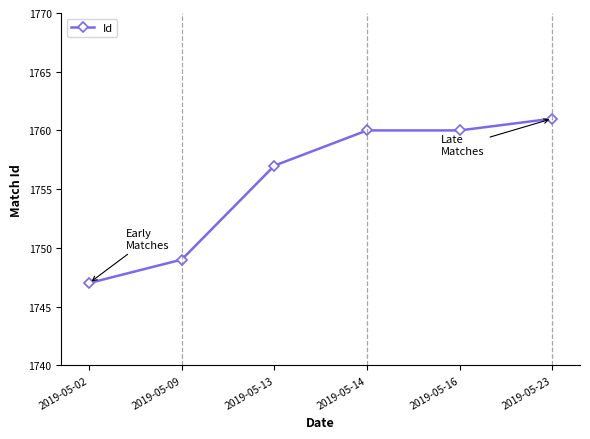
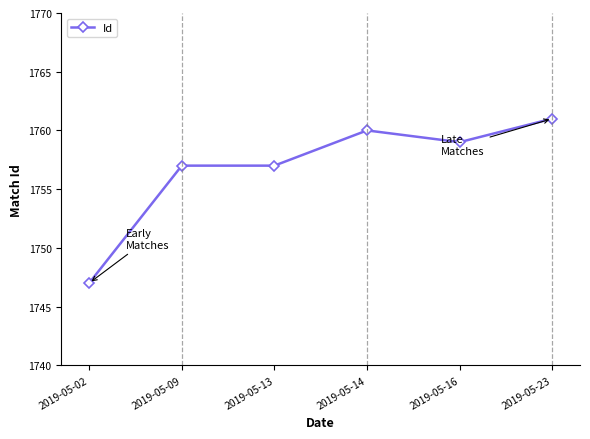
2019-05-09: 1749 -> 1757
2019-05-16: 1760 -> 1759
